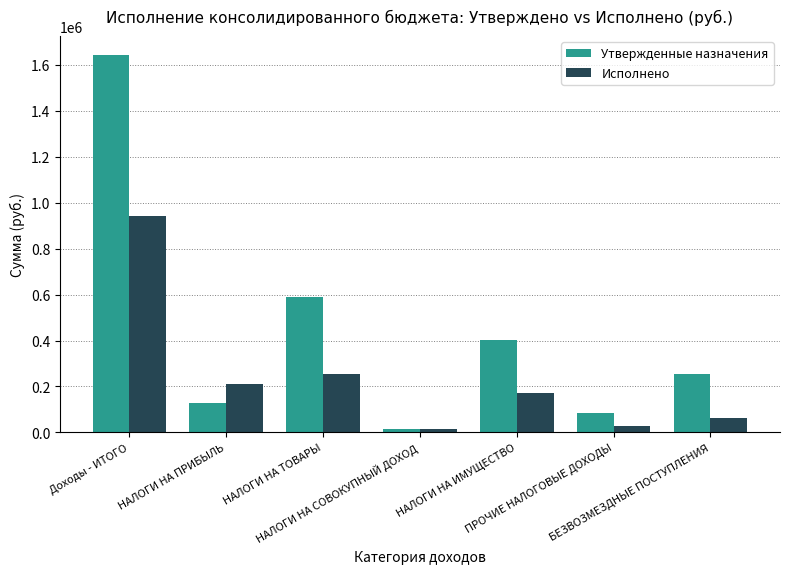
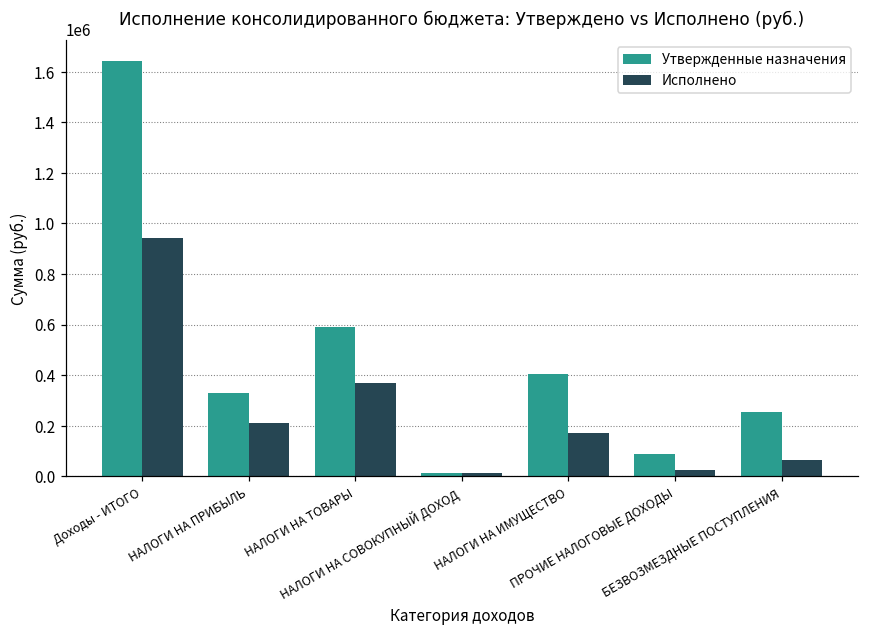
Утвержденные назначения, НАЛОГИ НА ПРИБЫЛЬ: 130000 -> 330000
Исполнено, НАЛОГИ НА ТОВАРЫ: 250000 -> 370000
